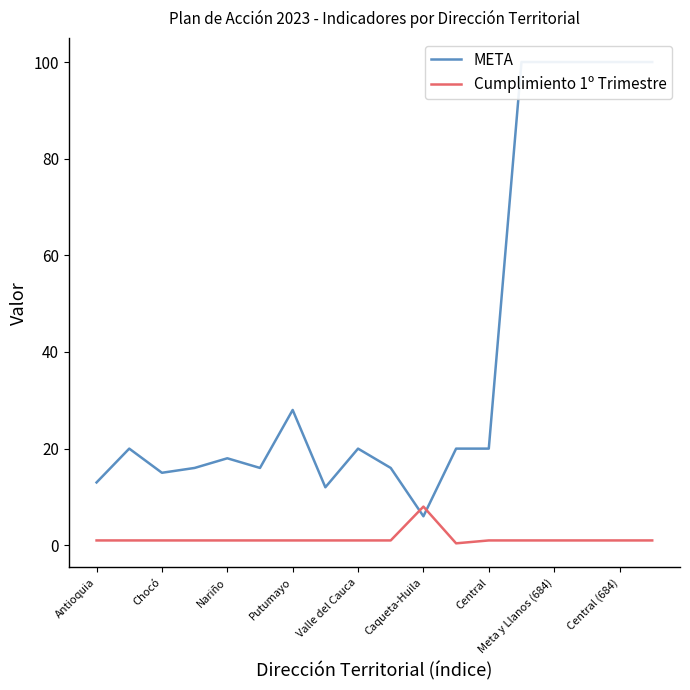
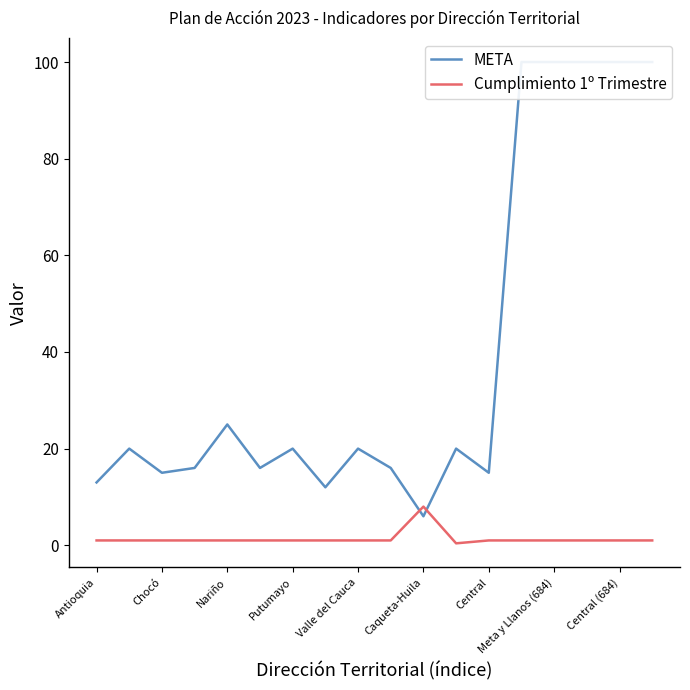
META, Nariño: 18 -> 25
META, Putumayo: 28 -> 20
META, Central: 20 -> 15
